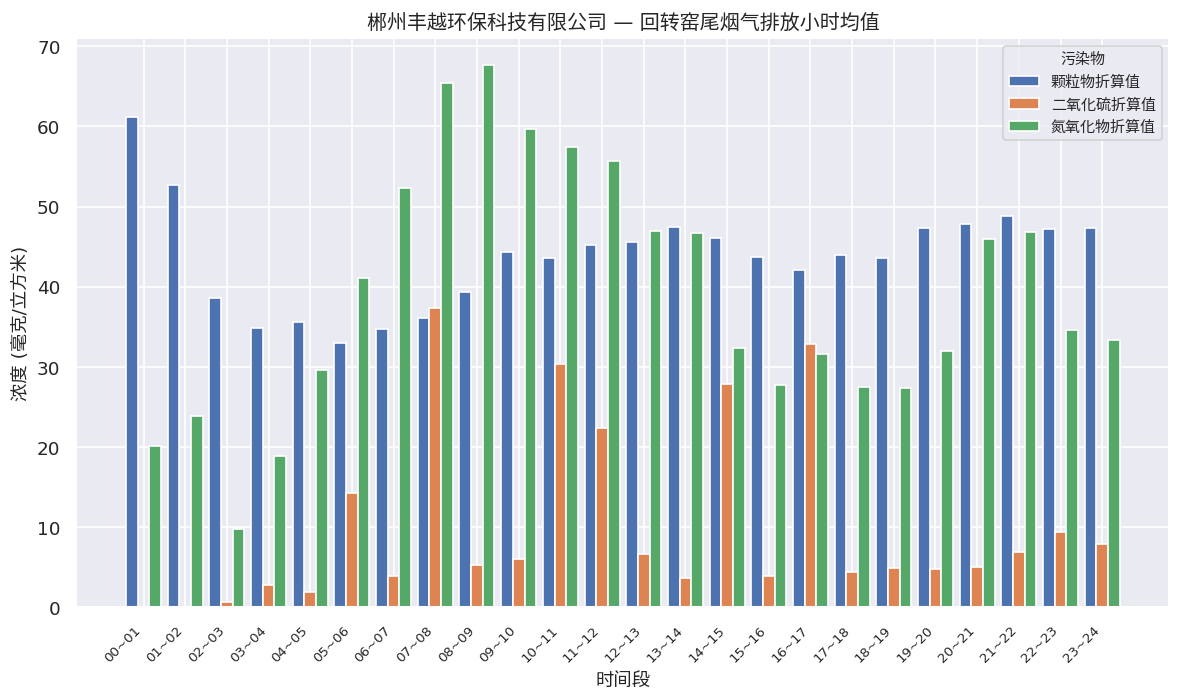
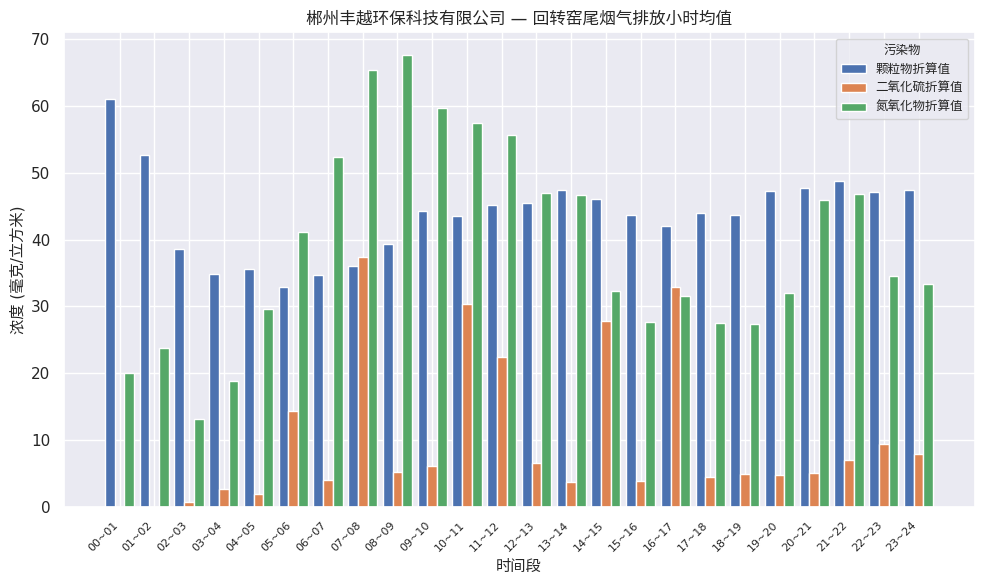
氮氧化物折算值, 02~03: 10 -> 13
